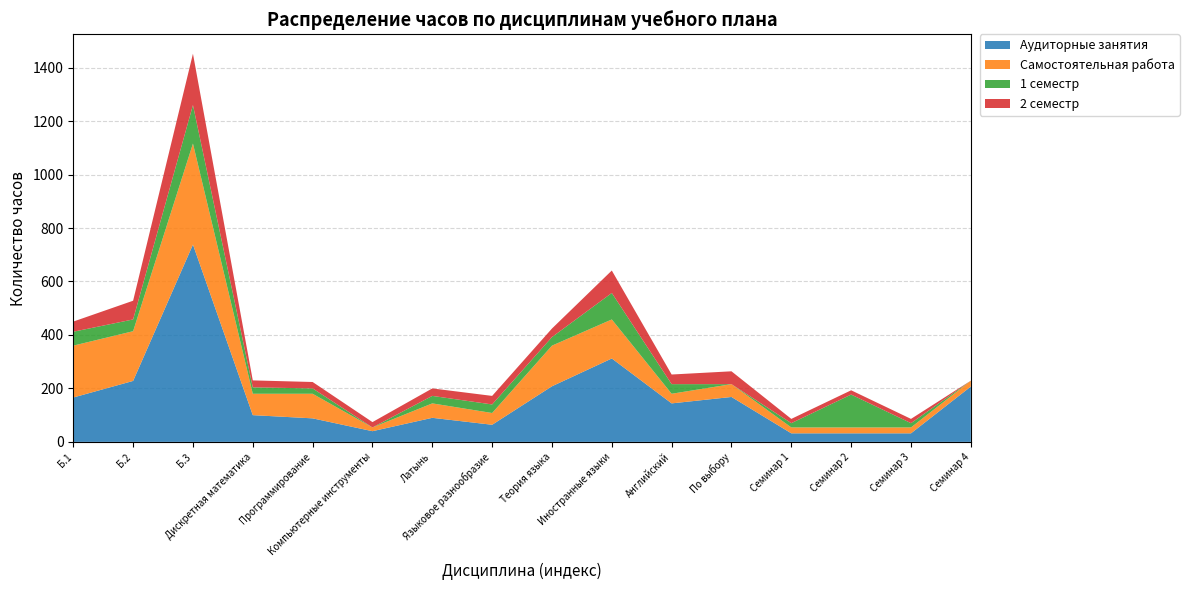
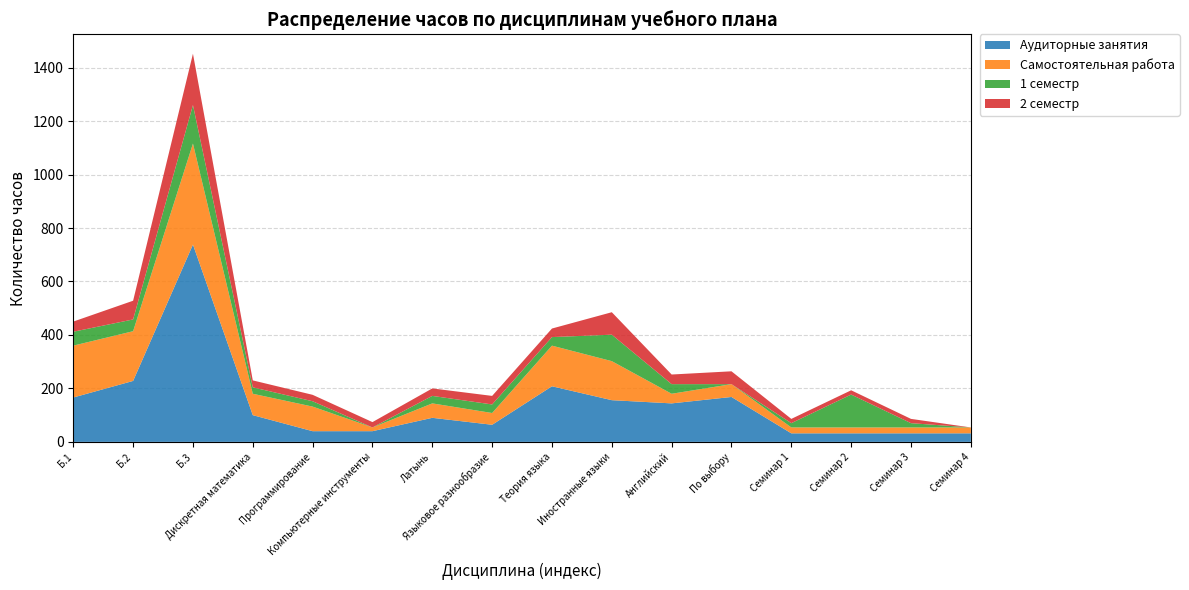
Аудиторные занятия, Программирование: 90 -> 40
Аудиторные занятия, Иностранные языки: 310 -> 160
Аудиторные занятия, Семинар 4: 210 -> 30
